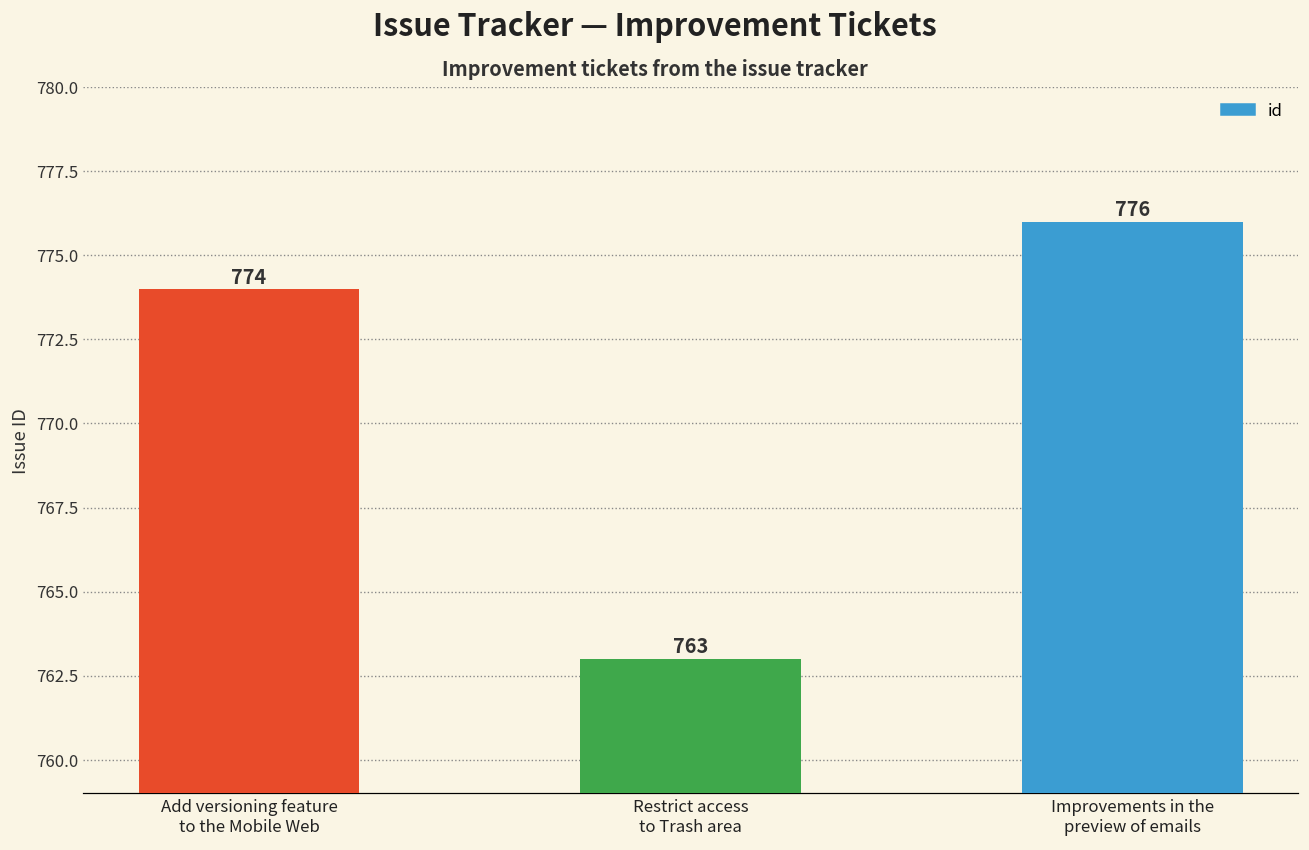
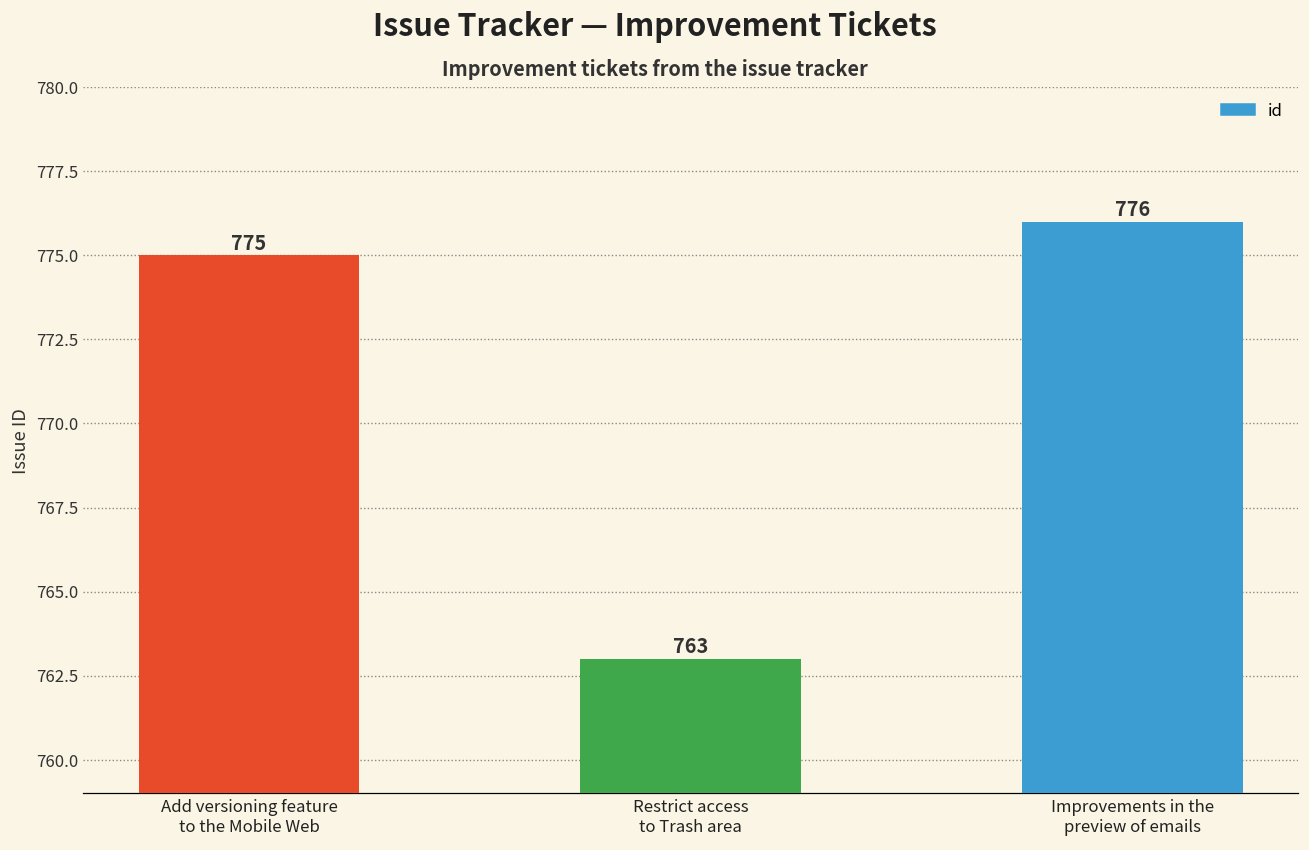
Add versioning feature to the Mobile Web: 774 -> 775
